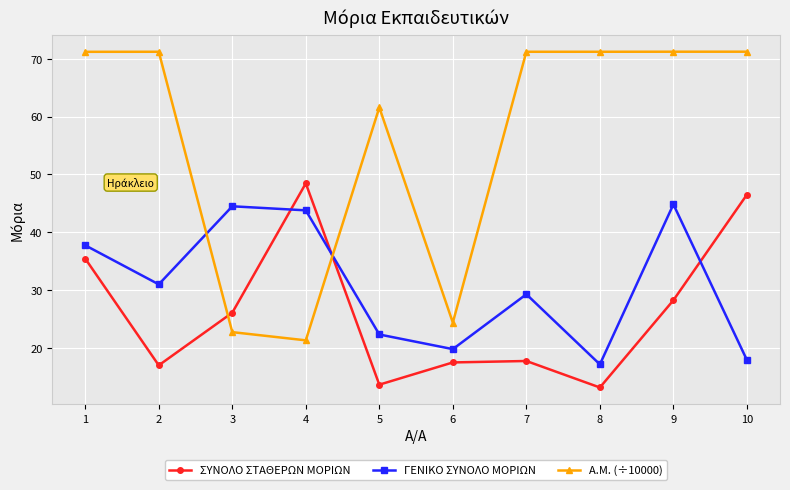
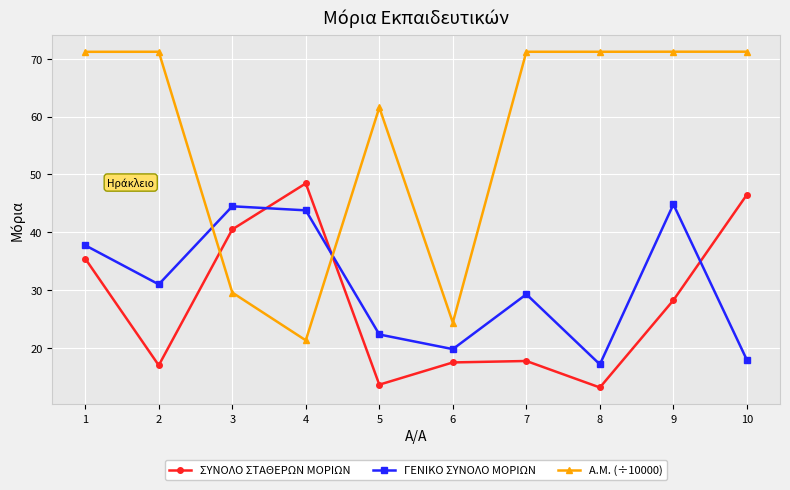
ΣΥΝΟΛΟ ΣΤΑΘΕΡΩΝ ΜΟΡΙΩΝ, 3: 26 -> 41
Α.Μ. (÷10000), 3: 23 -> 30
